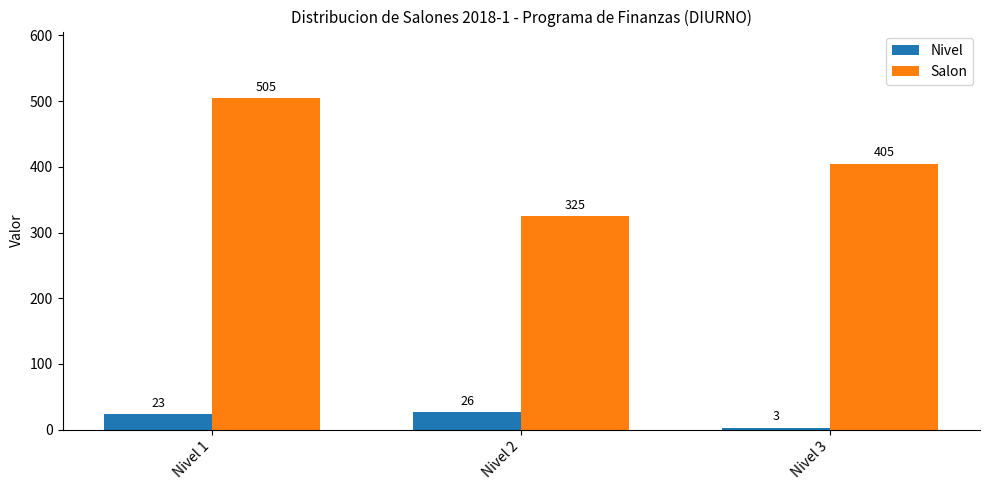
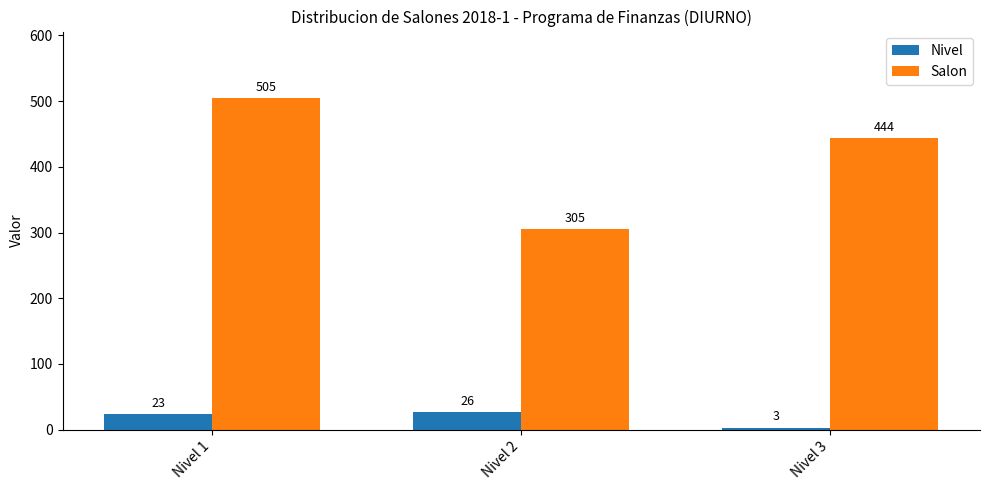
Salon, Nivel 2: 325 -> 305
Salon, Nivel 3: 405 -> 444
